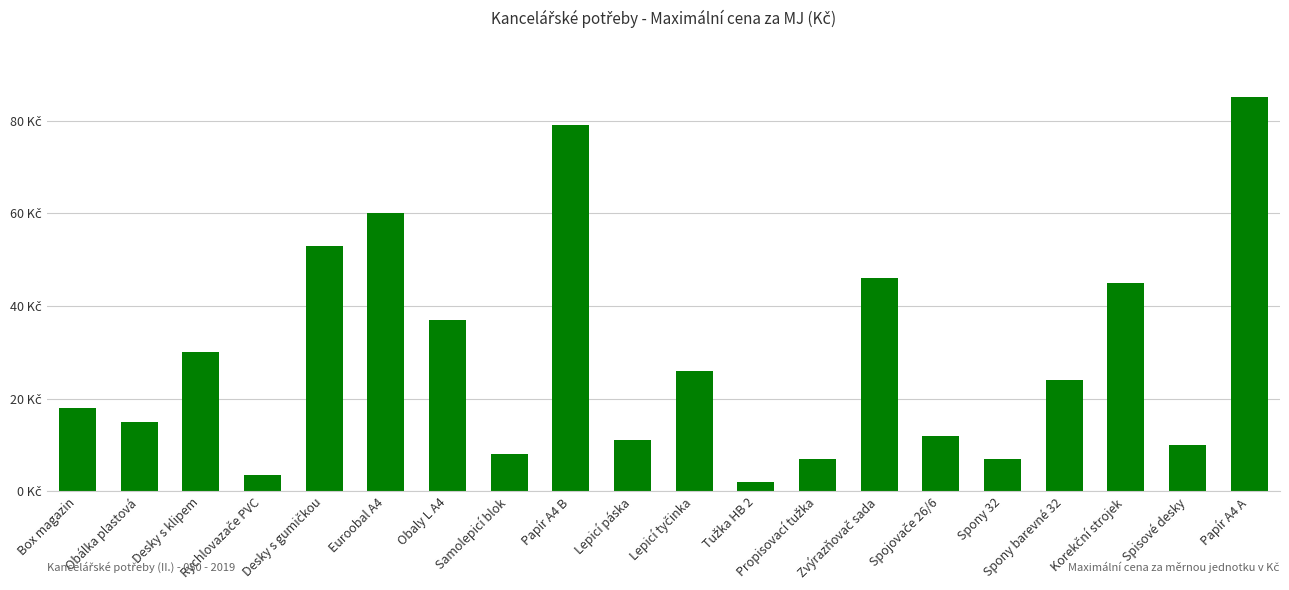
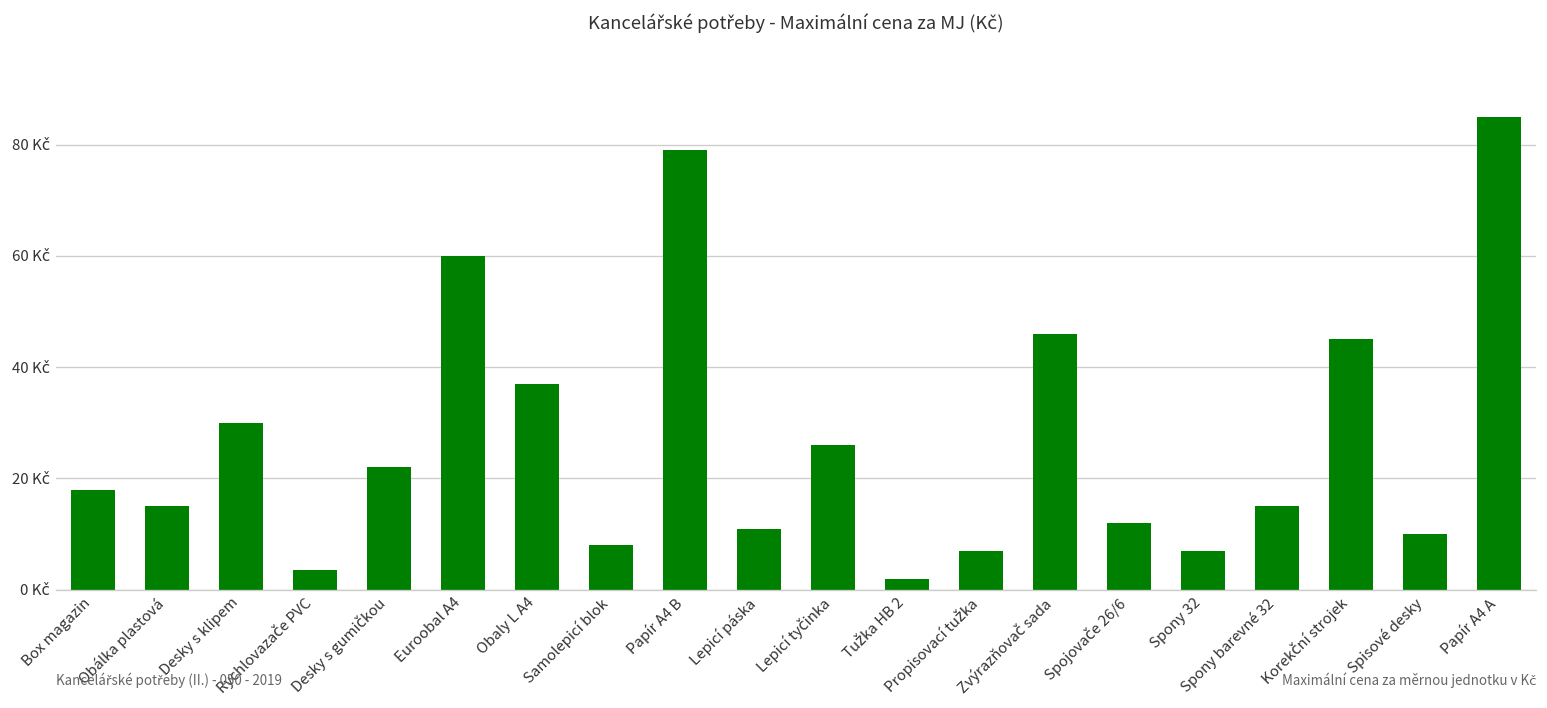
Desky s gumičkou: 53 Kč -> 22 Kč
Spony barevné 32: 24 Kč -> 15 Kč
